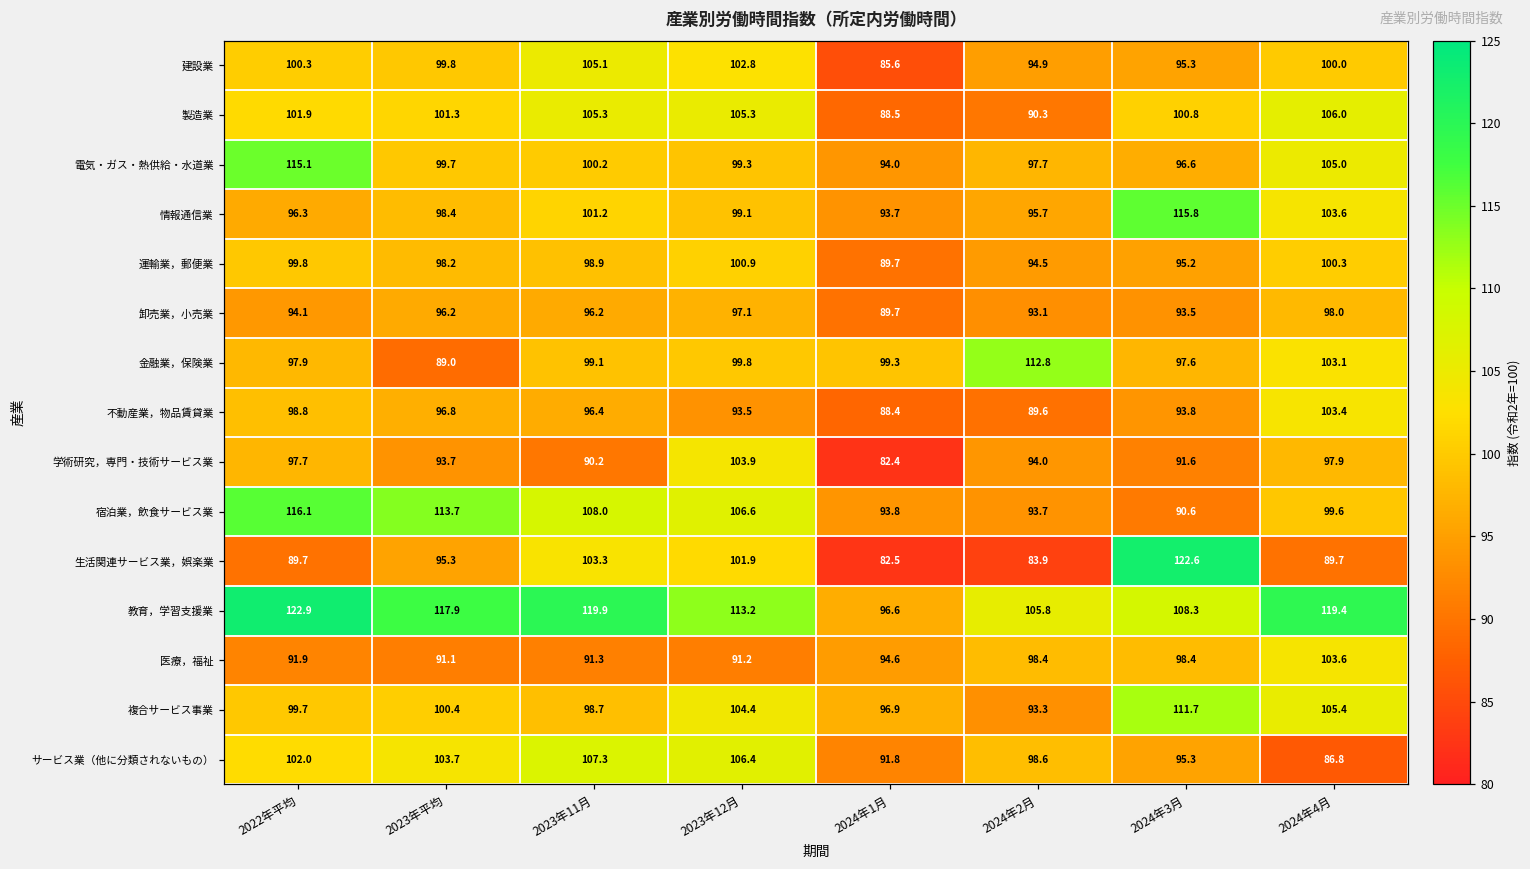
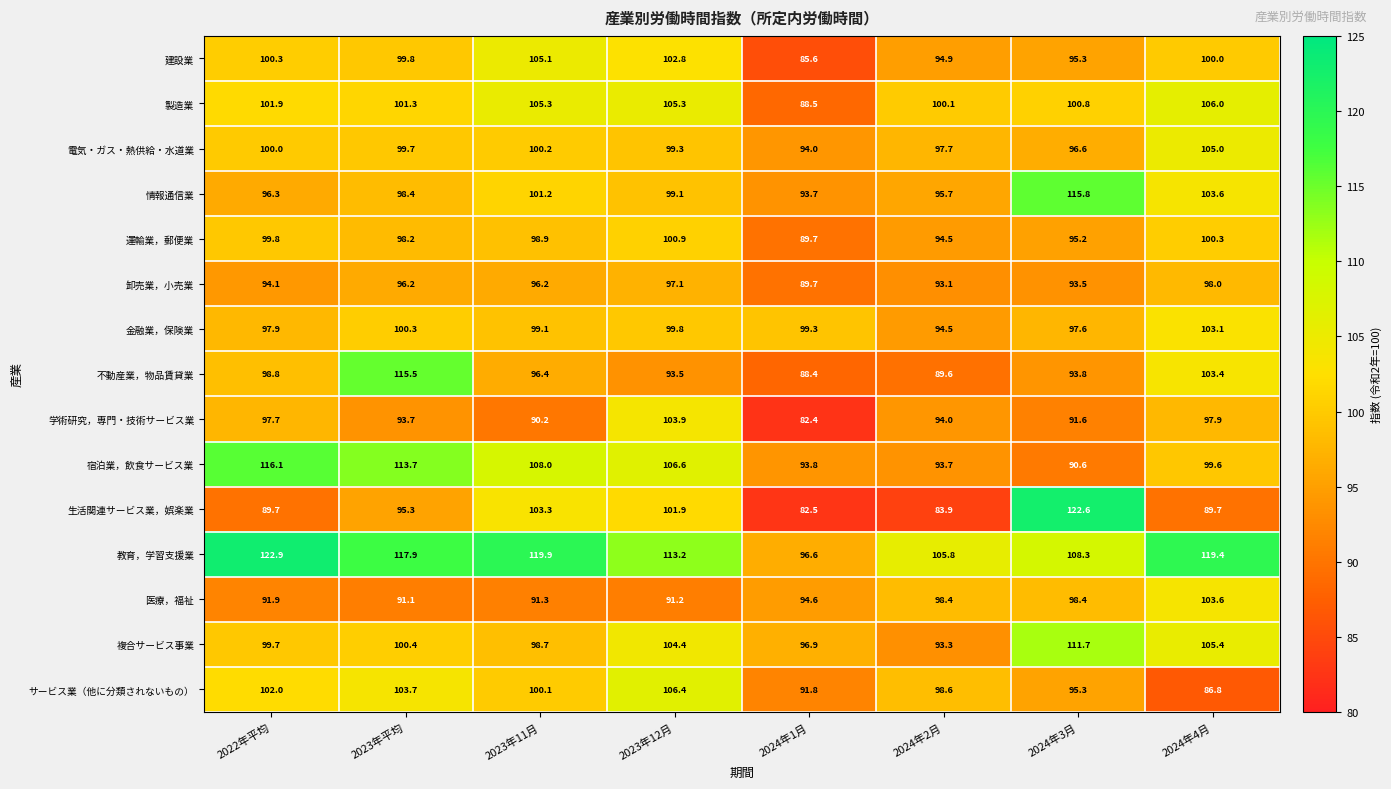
製造業, 2024年2月: 90.3 -> 100.1
電気・ガス・熱供給・水道業, 2022年平均: 115.1 -> 100.0
金融業，保険業, 2023年平均: 89.0 -> 100.3
金融業，保険業, 2024年2月: 112.8 -> 94.5
不動産業，物品賃貸業, 2023年平均: 96.8 -> 115.5
サービス業（他に分類されないもの）, 2023年11月: 107.3 -> 100.1
